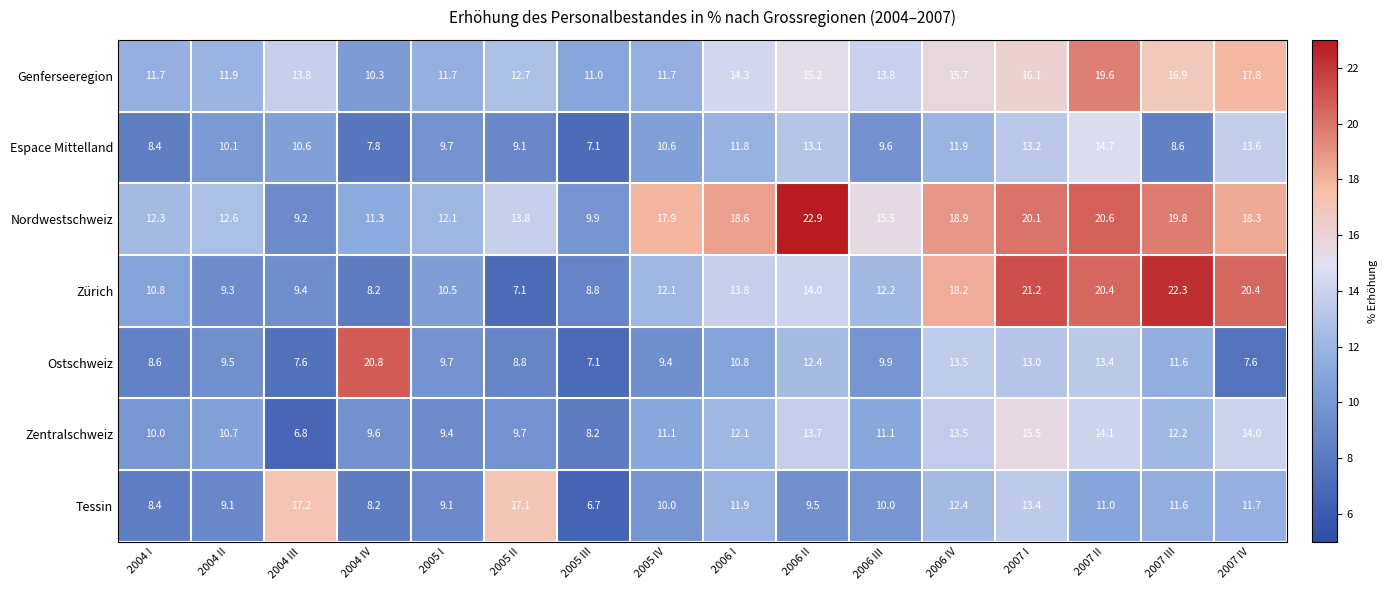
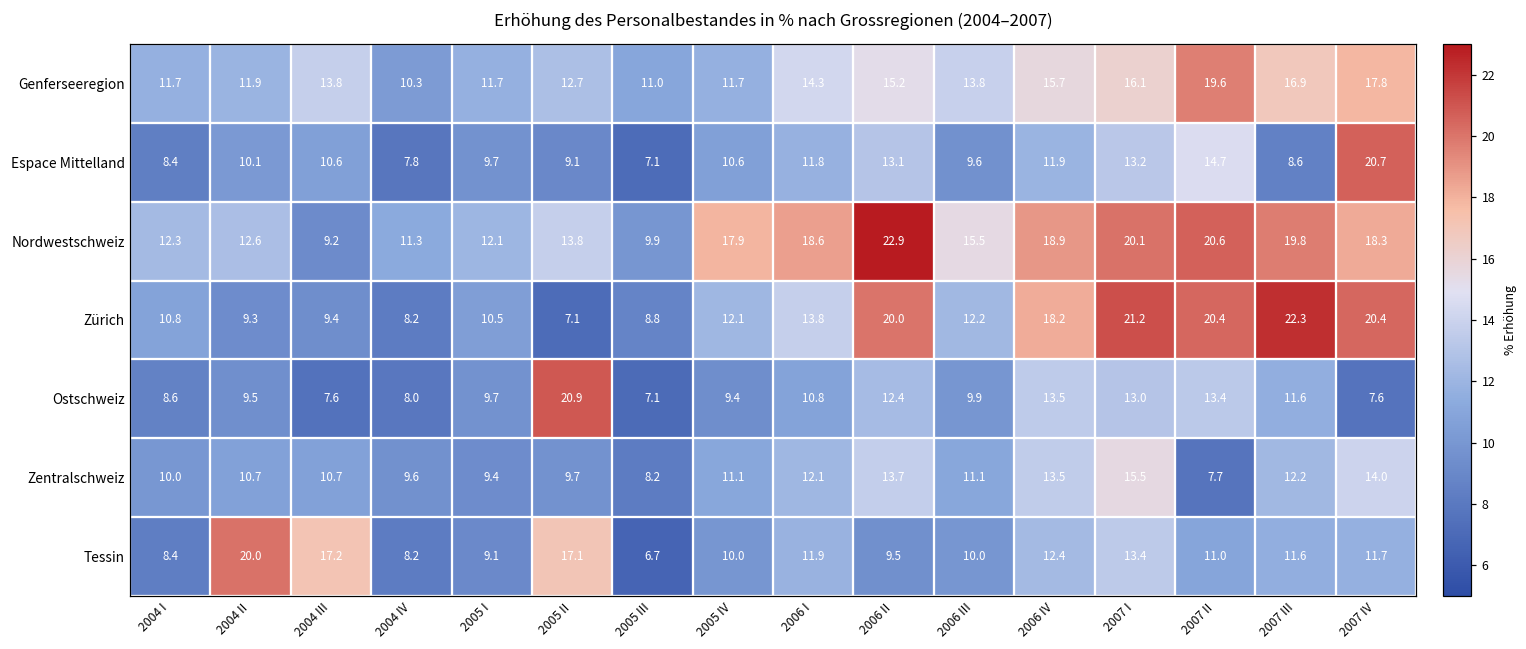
Espace Mittelland, 2007 IV: 13.6 -> 20.7
Zürich, 2006 II: 14.0 -> 20.0
Ostschweiz, 2004 IV: 20.8 -> 8.0
Ostschweiz, 2005 II: 8.8 -> 20.9
Zentralschweiz, 2004 III: 6.8 -> 10.7
Zentralschweiz, 2007 II: 14.1 -> 7.7
Tessin, 2004 II: 9.1 -> 20.0
